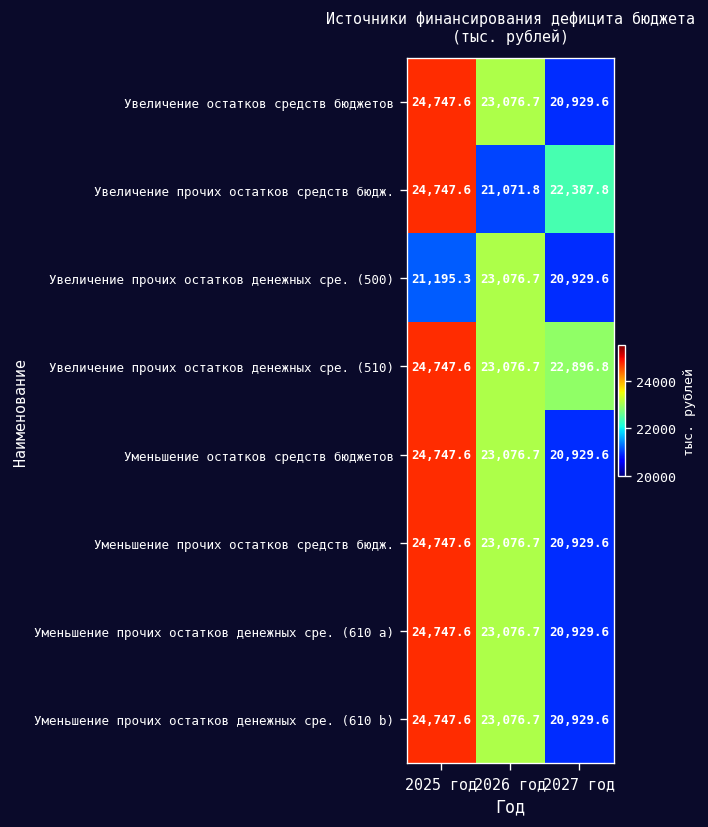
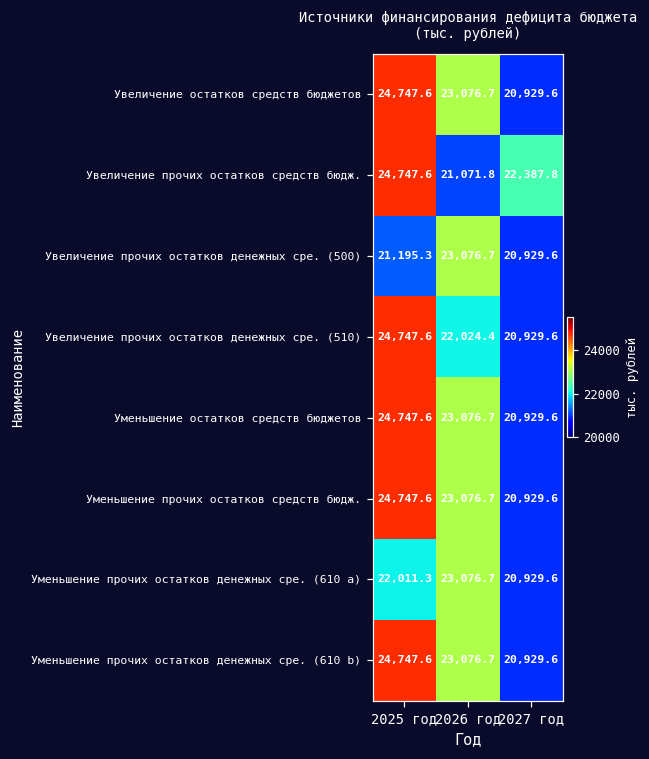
Увеличение прочих остатков денежных сре. (510), 2026 год: 23,076.7 -> 22,024.4
Увеличение прочих остатков денежных сре. (510), 2027 год: 22,896.8 -> 20,929.6
Уменьшение прочих остатков денежных сре. (610 a), 2025 год: 24,747.6 -> 22,011.3
